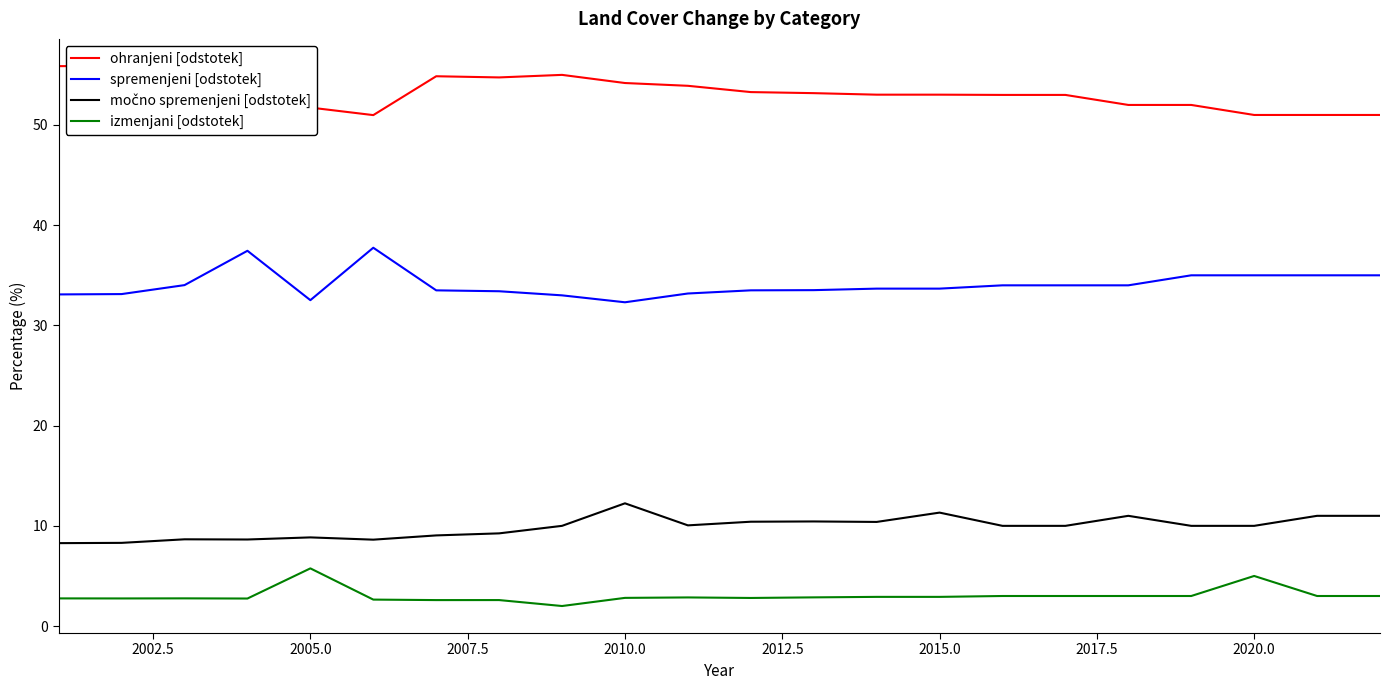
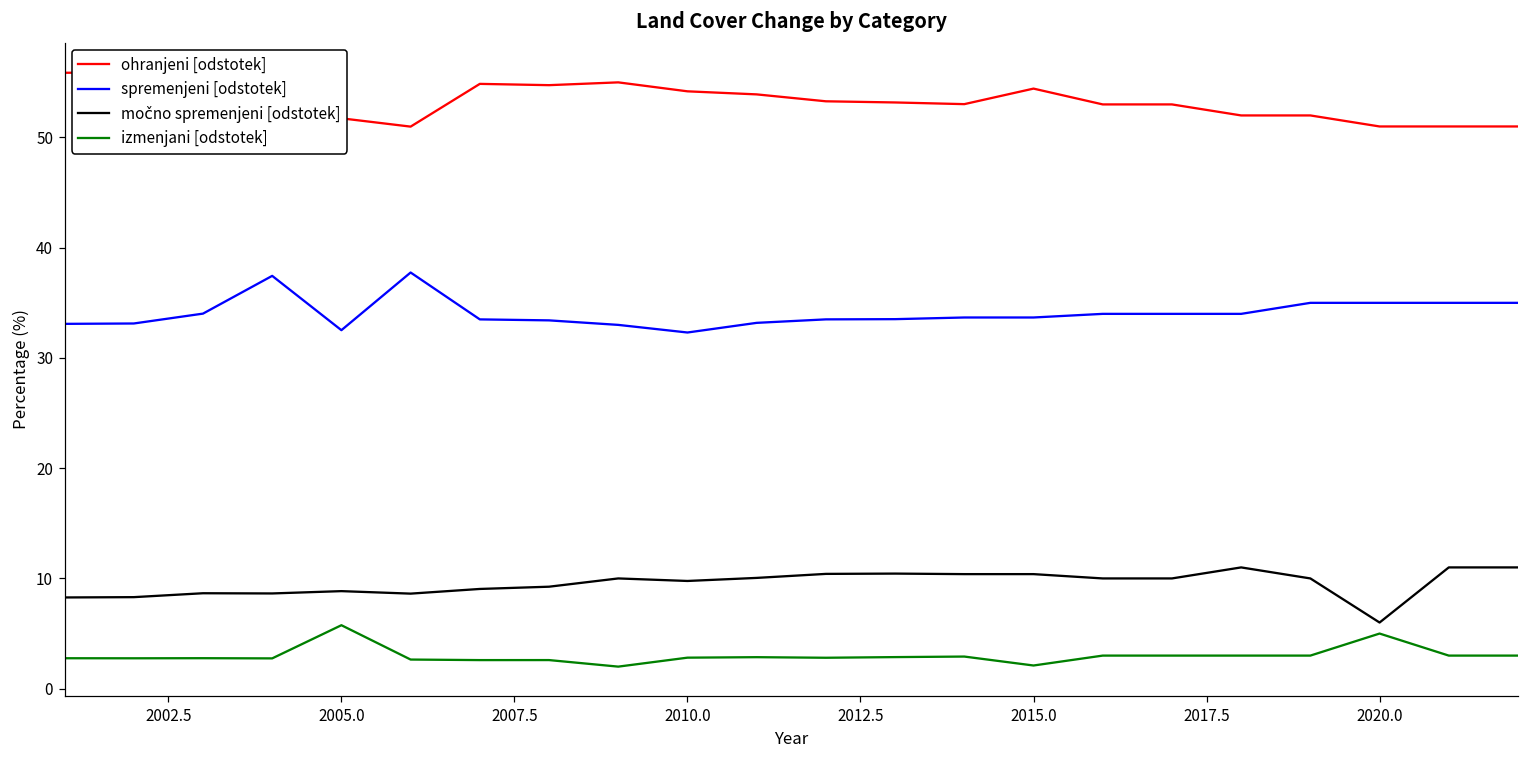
močno spremenjeni [odstotek], 2010.0: 12.2 -> 9.8
ohranjeni [odstotek], 2015.0: 53.0 -> 54.4
močno spremenjeni [odstotek], 2015.0: 11.3 -> 10.4
izmenjani [odstotek], 2015.0: 2.9 -> 2.1
močno spremenjeni [odstotek], 2020.0: 10 -> 6
